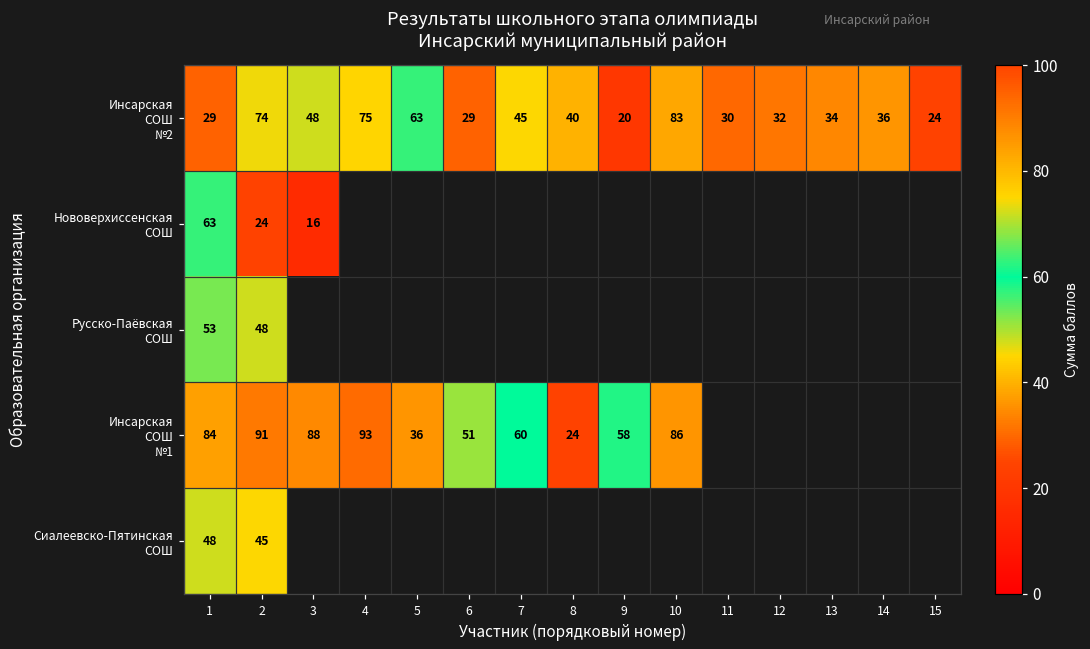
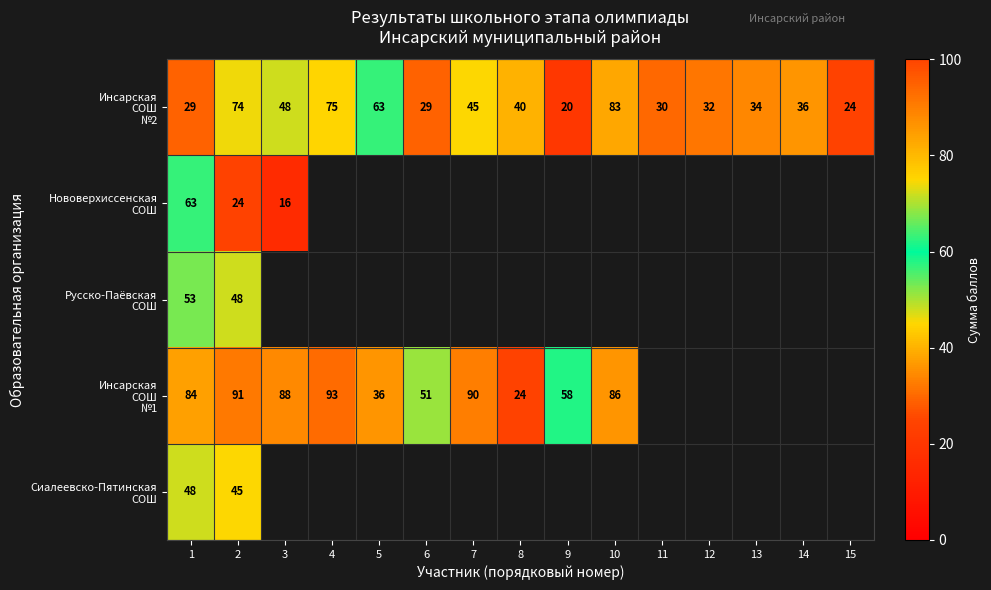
Инсарская СОШ №1, 7: 60 -> 90
